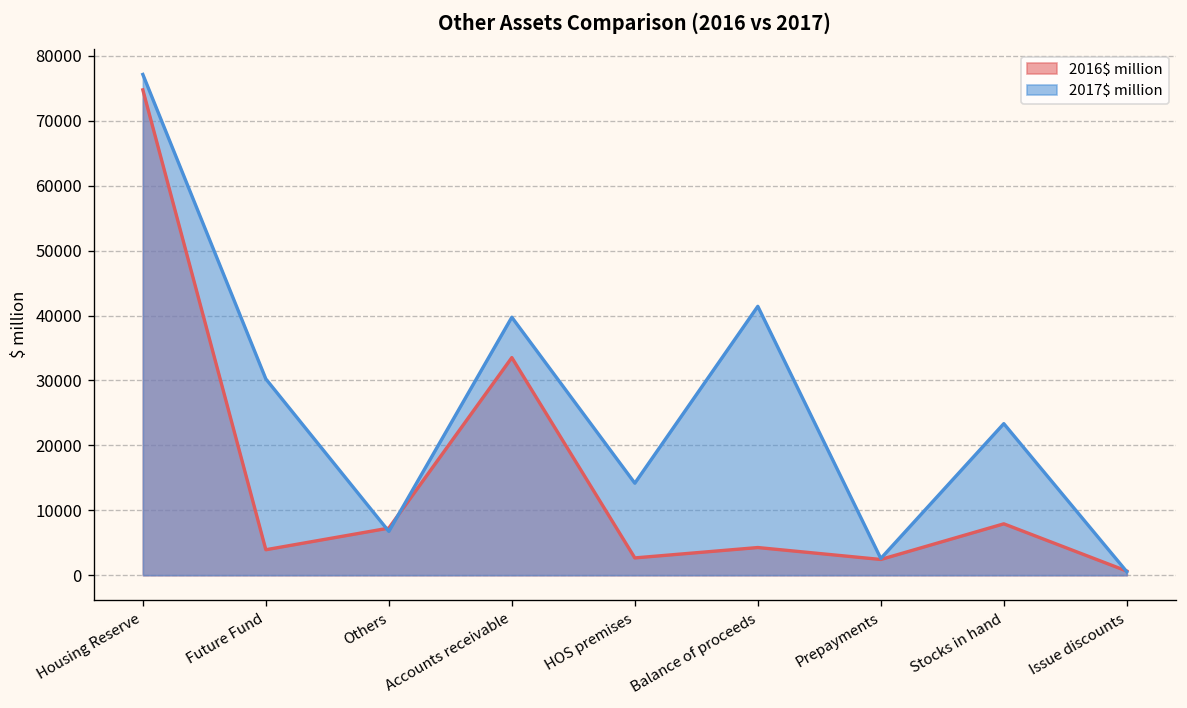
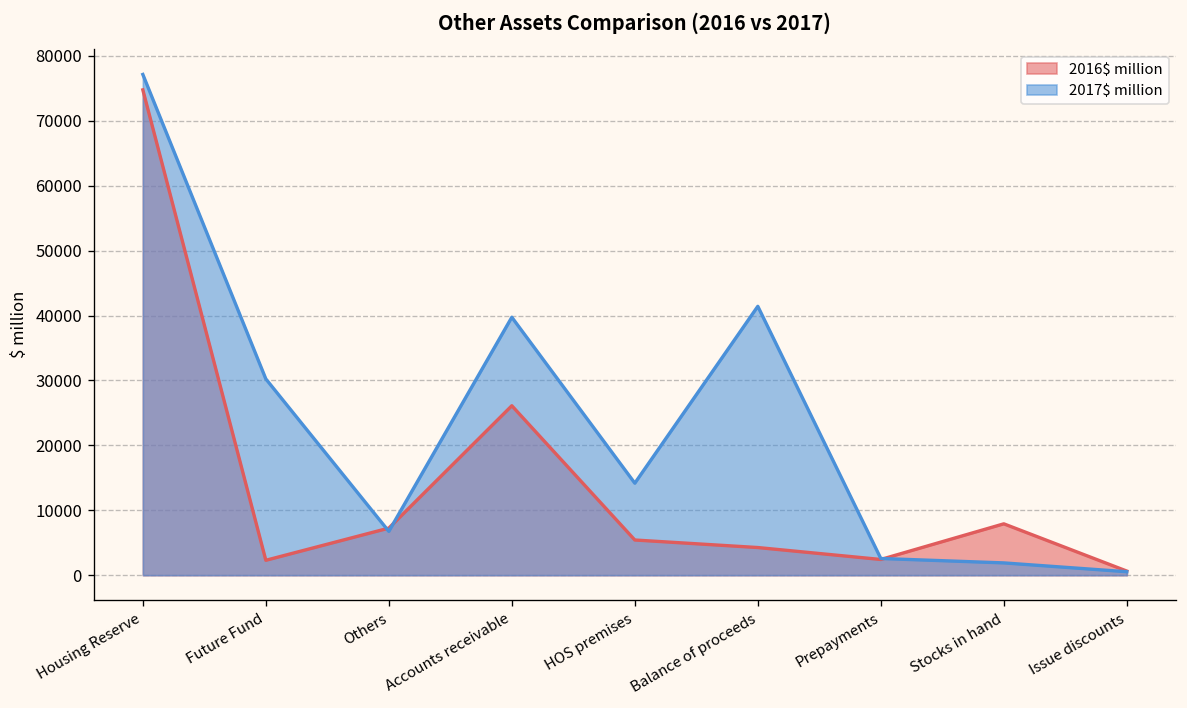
2016$ million, Future Fund: 4000 -> 2000
2016$ million, Accounts receivable: 34000 -> 26000
2016$ million, HOS premises: 3000 -> 5000
2017$ million, Stocks in hand: 23000 -> 2000
